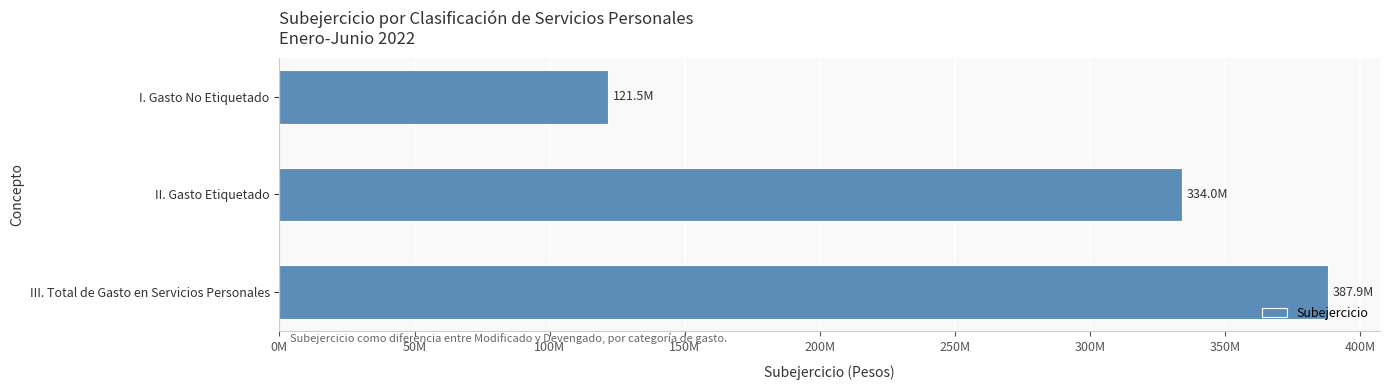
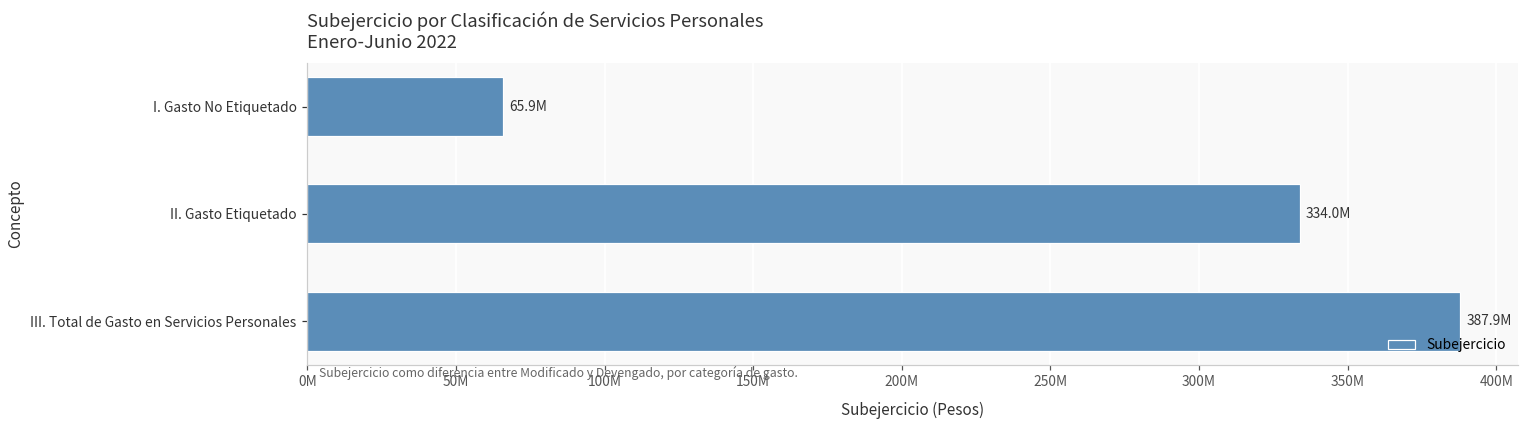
I. Gasto No Etiquetado: 121.5M -> 65.9M
